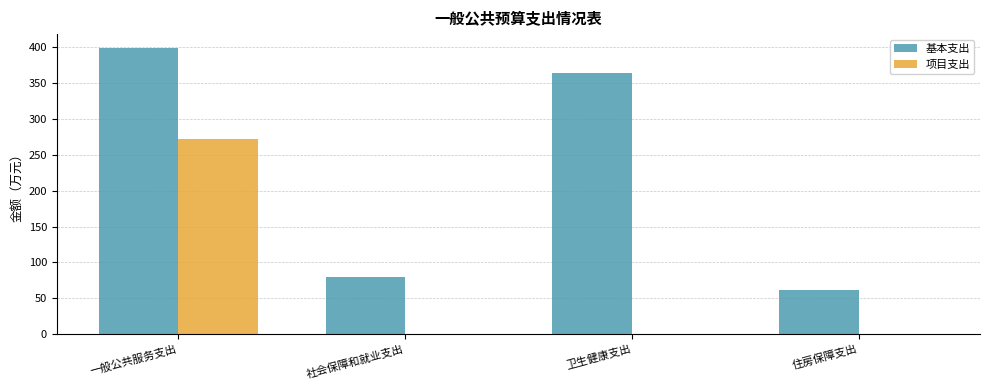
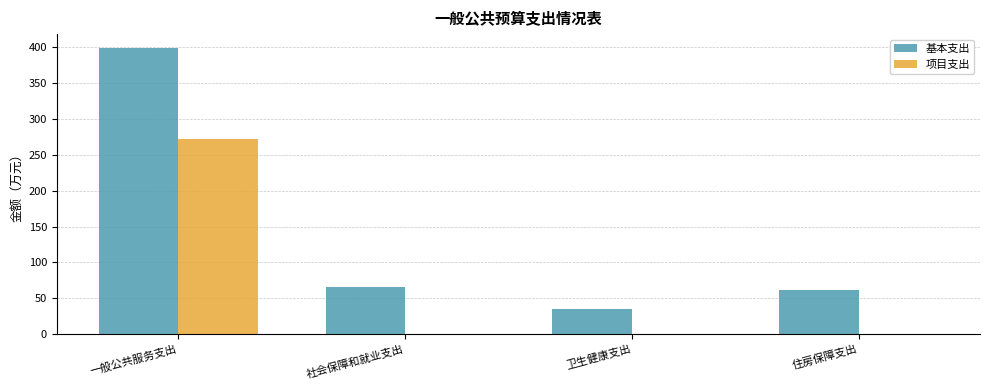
基本支出, 社会保障和就业支出: 80 -> 70
基本支出, 卫生健康支出: 360 -> 40
